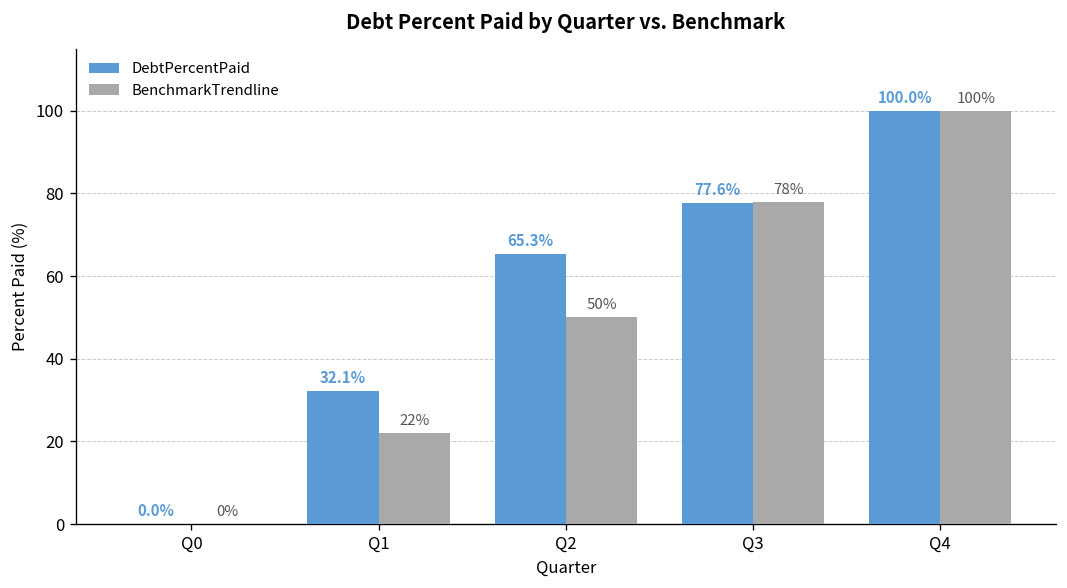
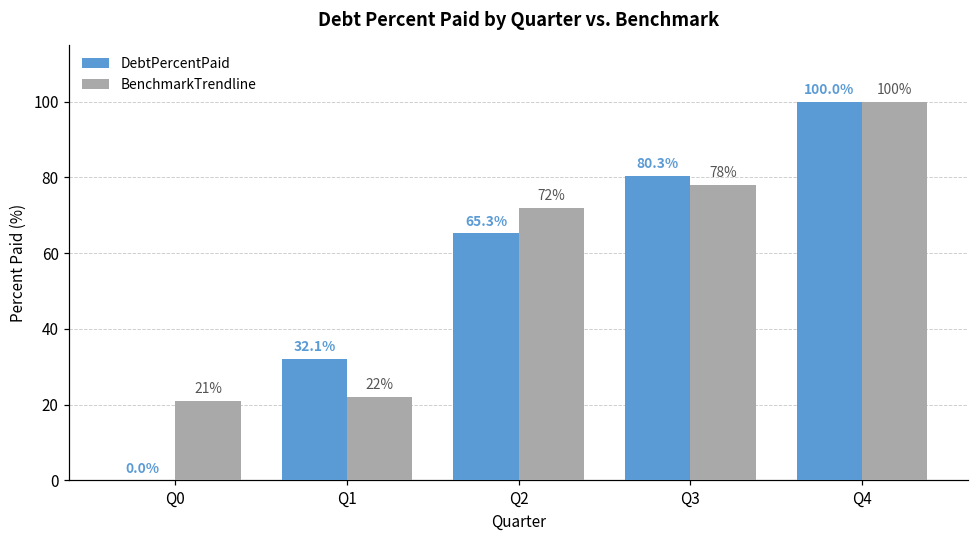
BenchmarkTrendline, Q0: 0% -> 21%
BenchmarkTrendline, Q2: 50% -> 72%
DebtPercentPaid, Q3: 77.6% -> 80.3%
